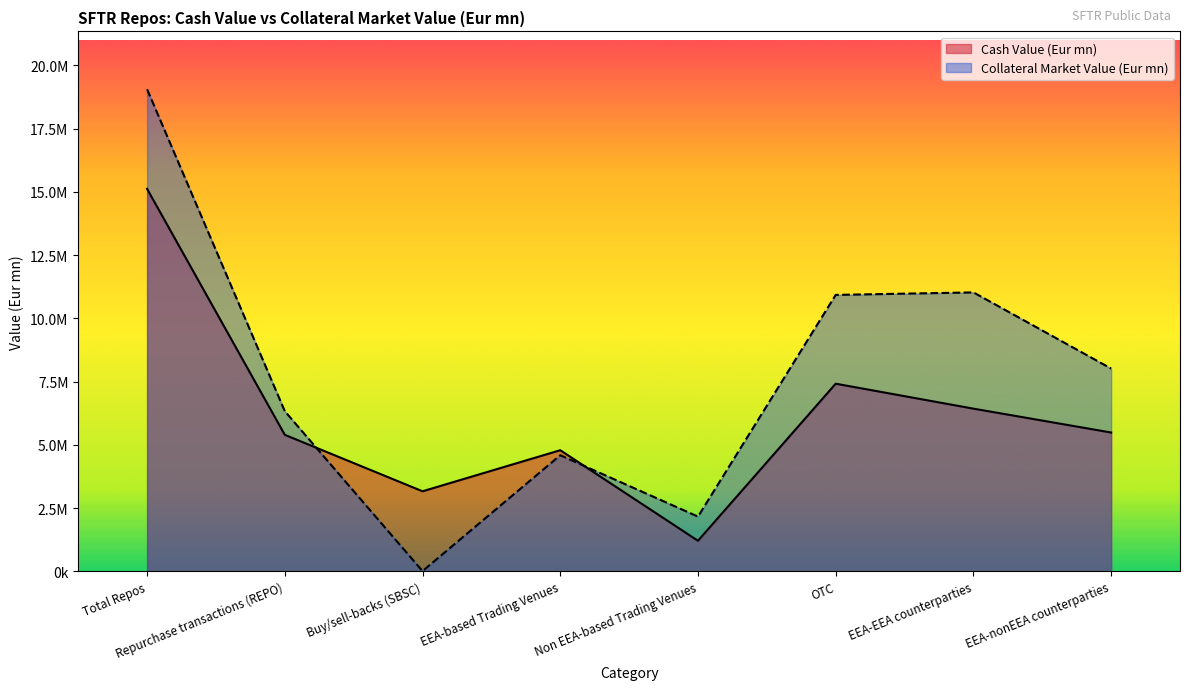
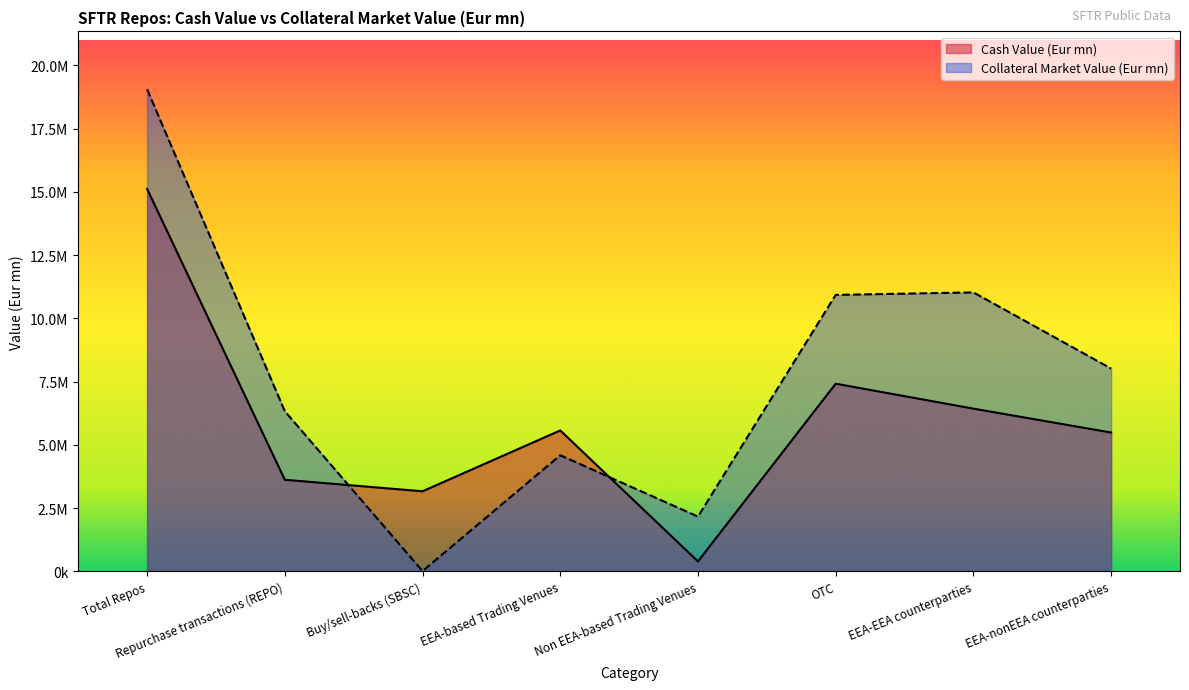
Cash Value (Eur mn), Repurchase transactions (REPO): 5400000 -> 3600000
Cash Value (Eur mn), EEA-based Trading Venues: 4800000 -> 5600000
Cash Value (Eur mn), Non EEA-based Trading Venues: 1200000 -> 400000
